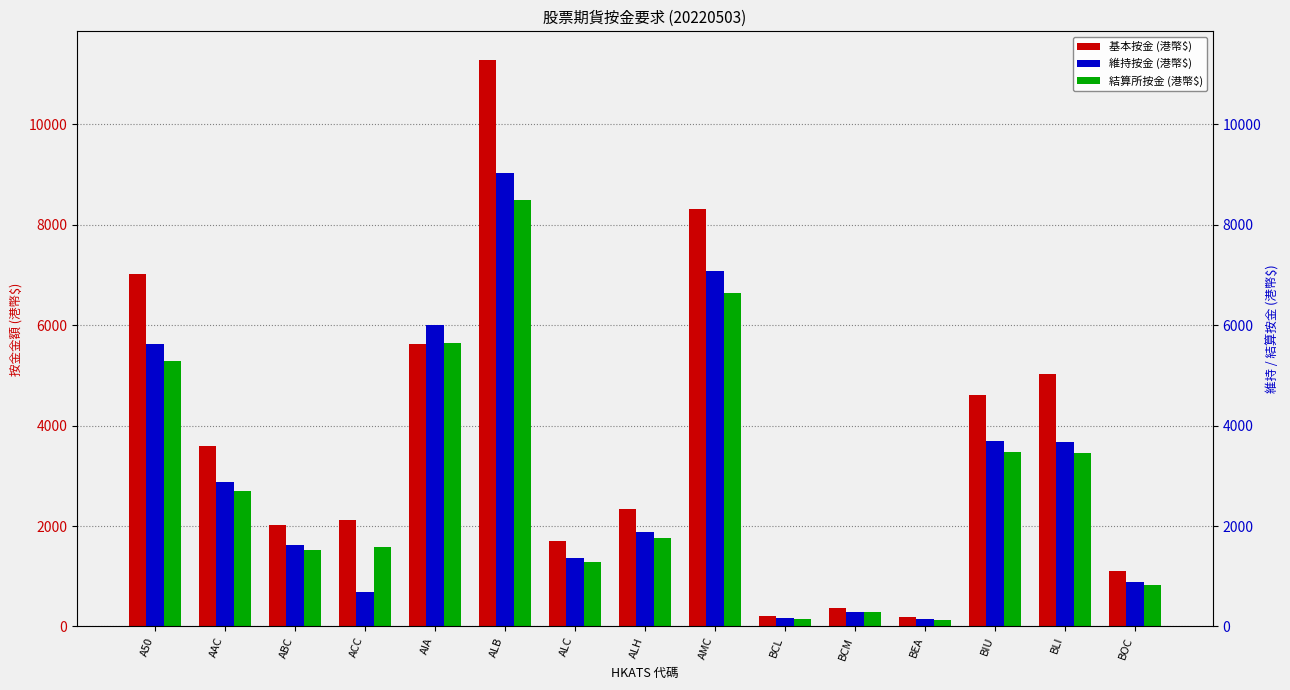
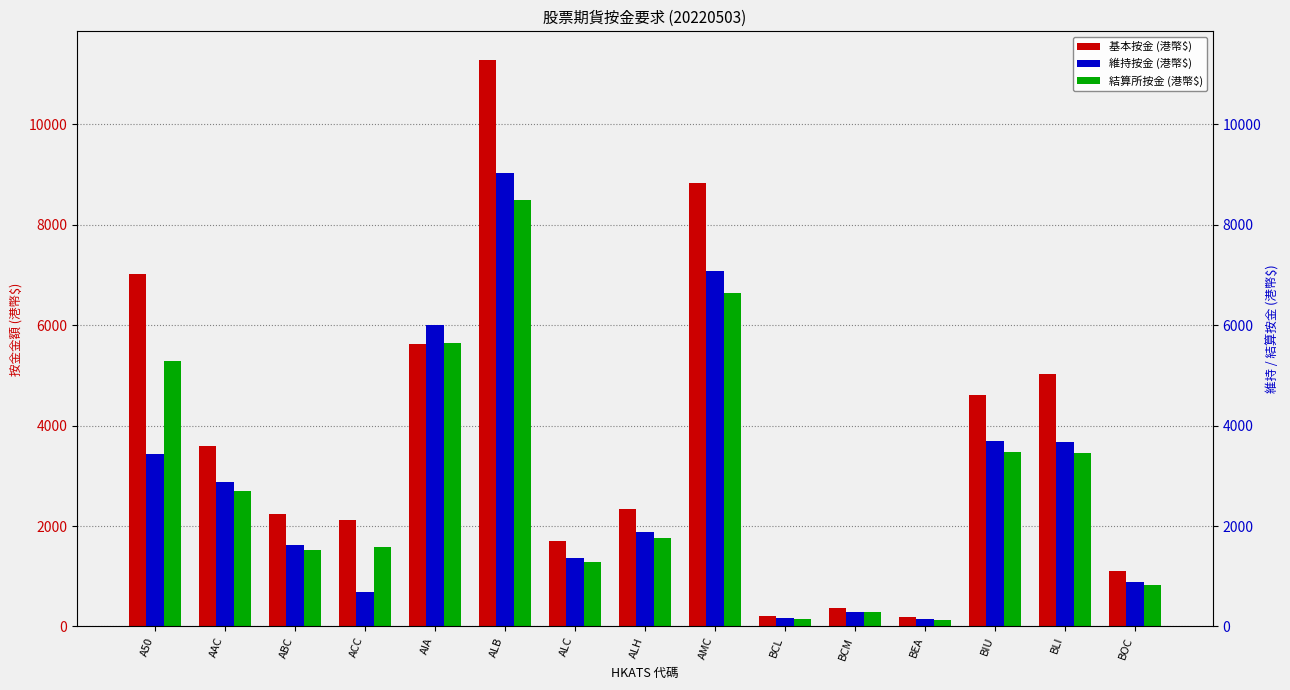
維持按金 (港幣$), A50: 5600 -> 3400
基本按金 (港幣$), ABC: 2000 -> 2200
基本按金 (港幣$), AMC: 8300 -> 8800
